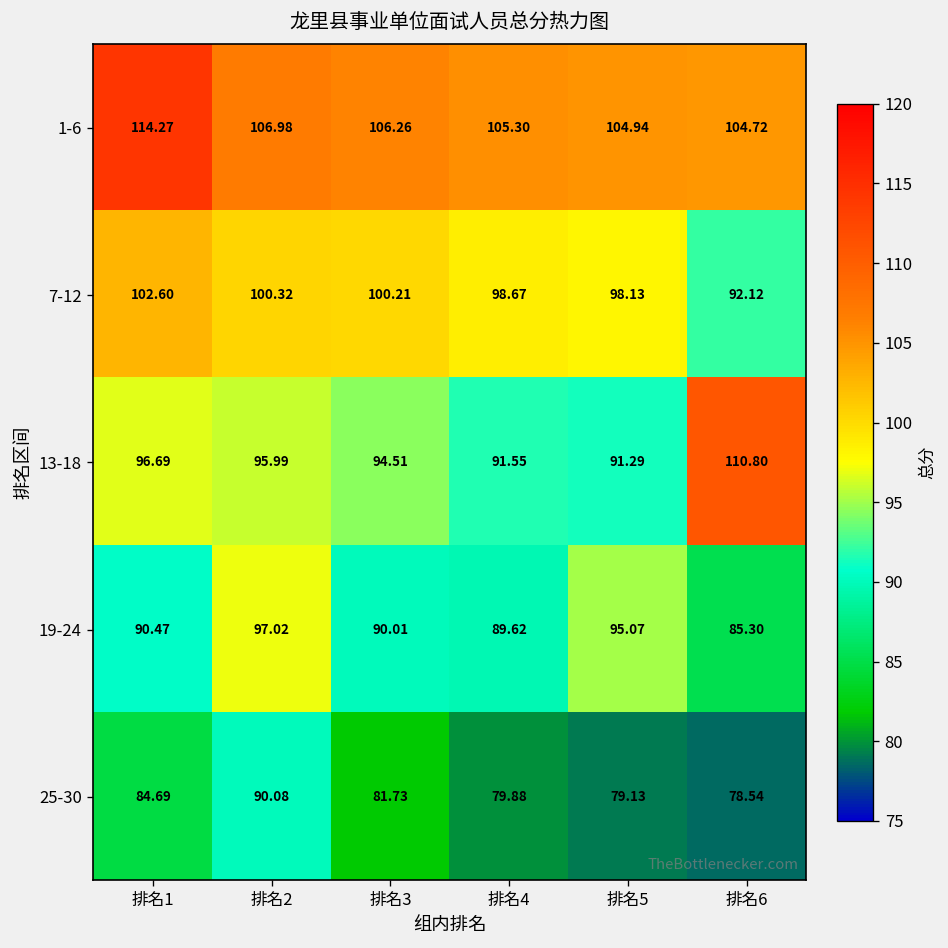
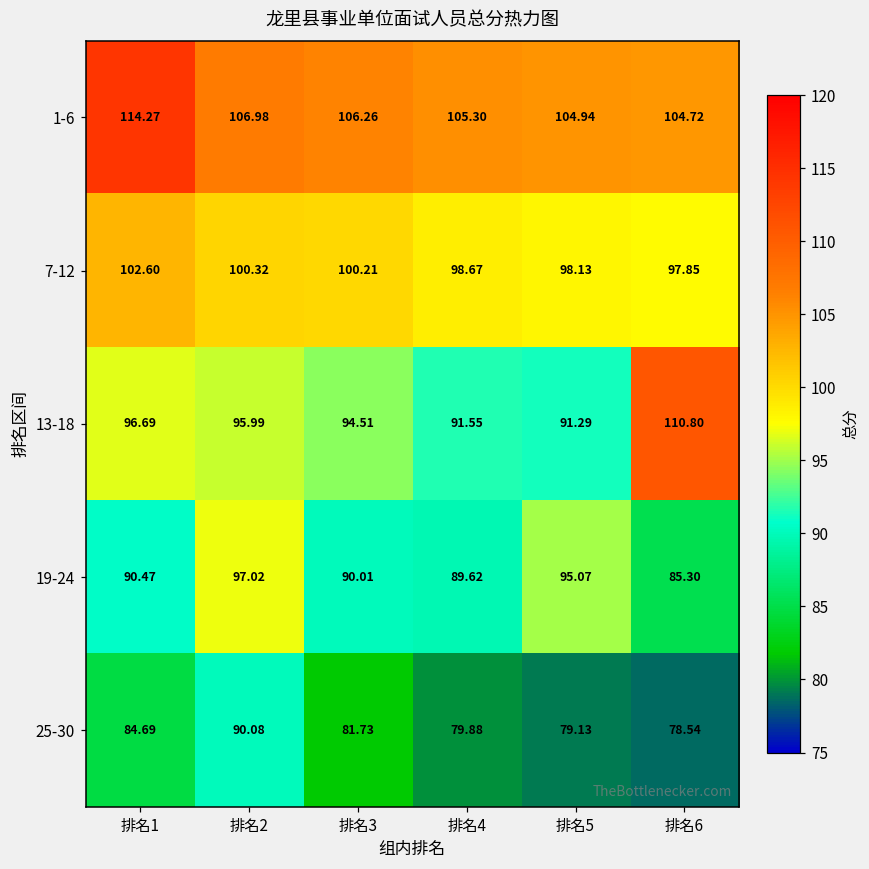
7-12, 排名6: 92.12 -> 97.85
